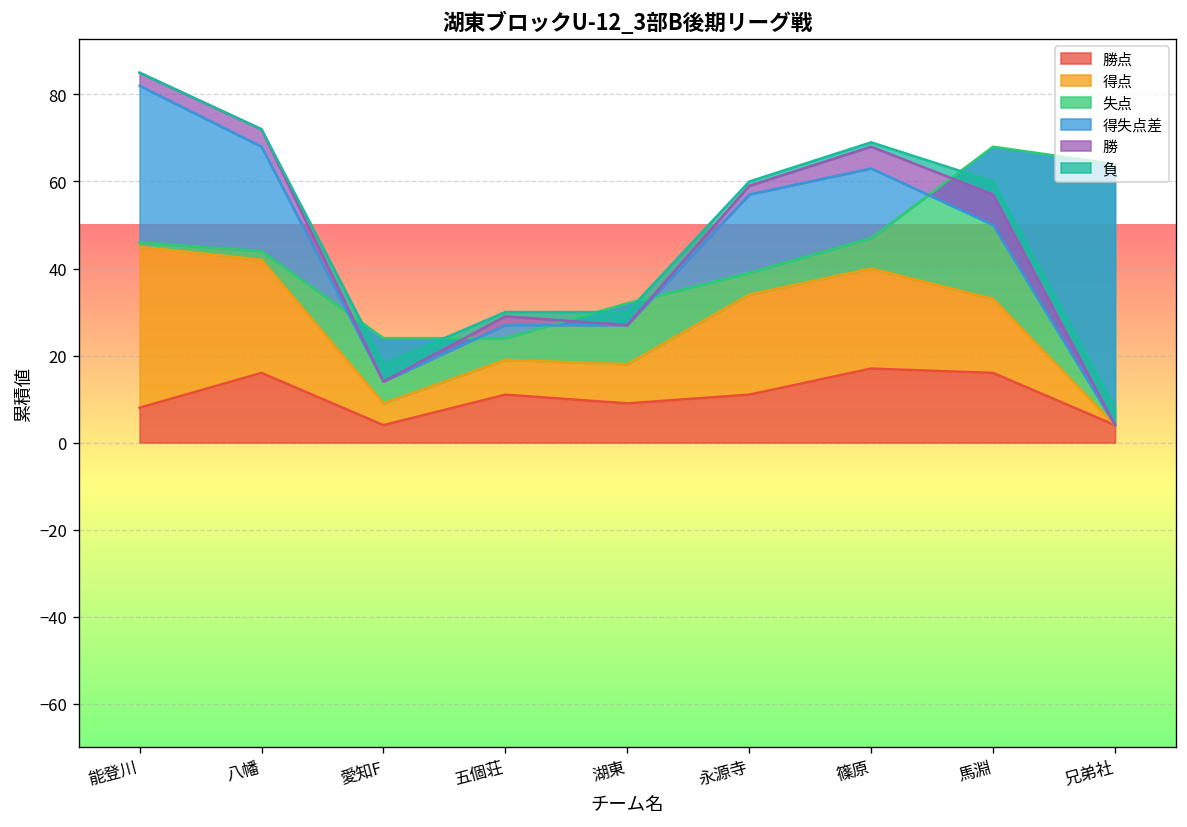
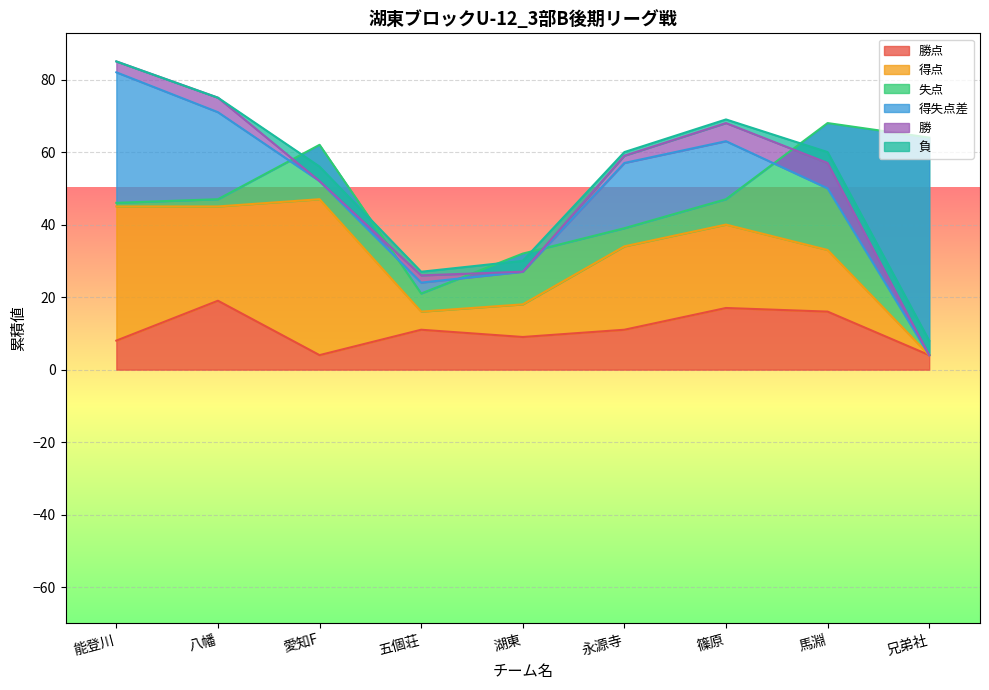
勝点, 八幡: 16 -> 19
得点, 愛知F: 5 -> 43
得点, 五個荘: 8 -> 5
